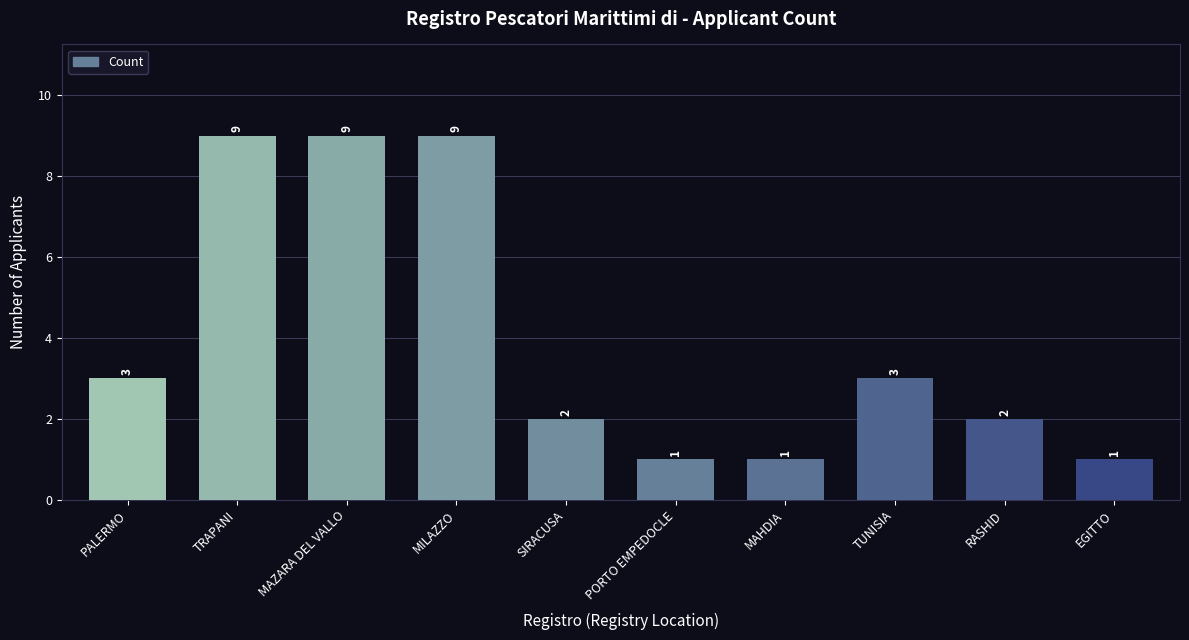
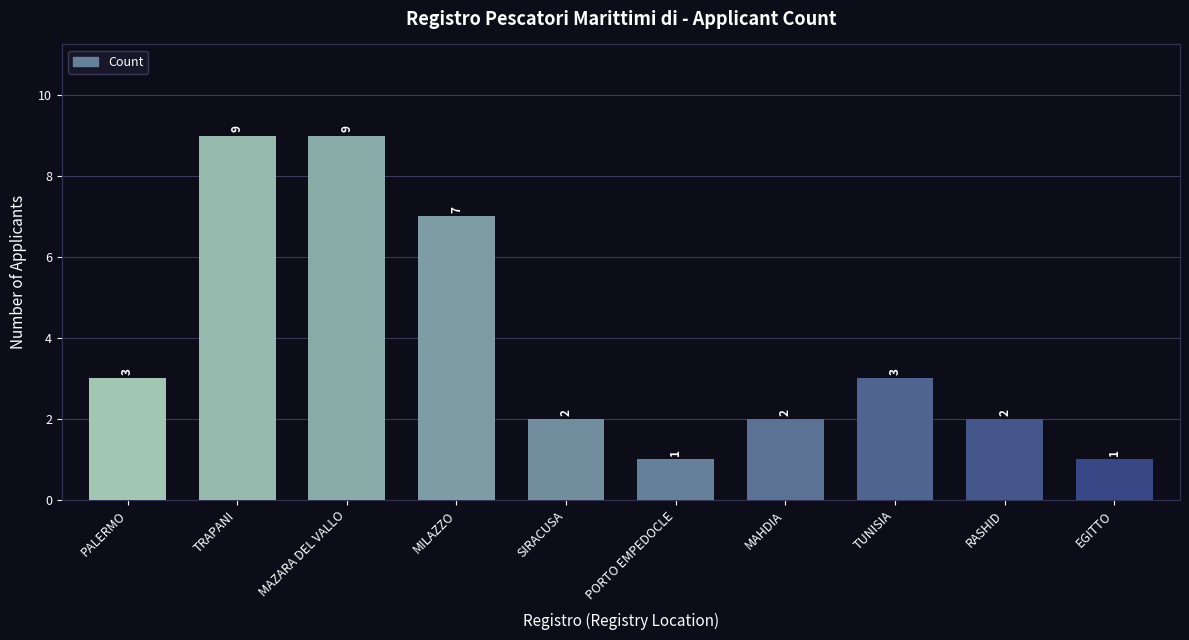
MILAZZO: 9 -> 7
MAHDIA: 1 -> 2
